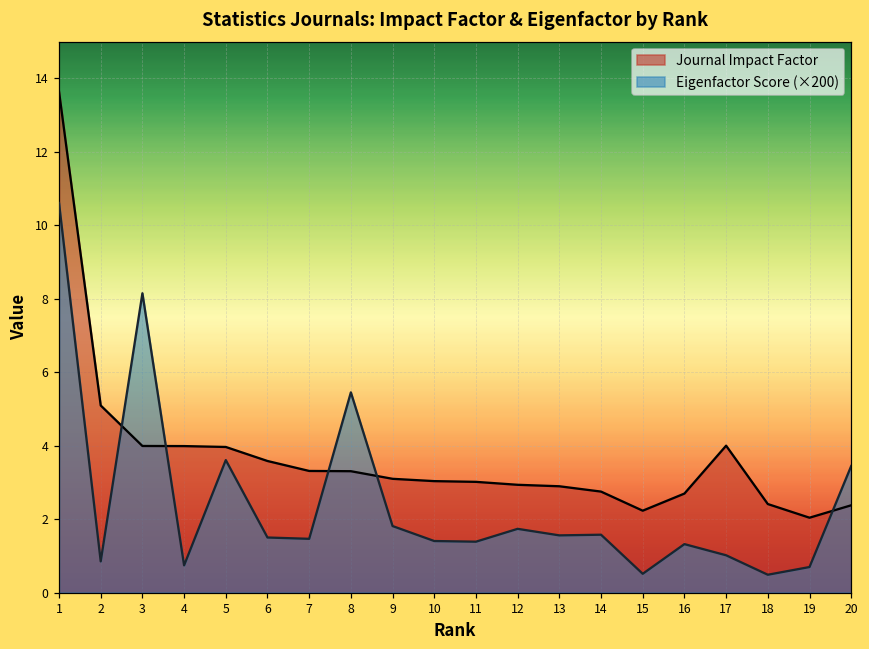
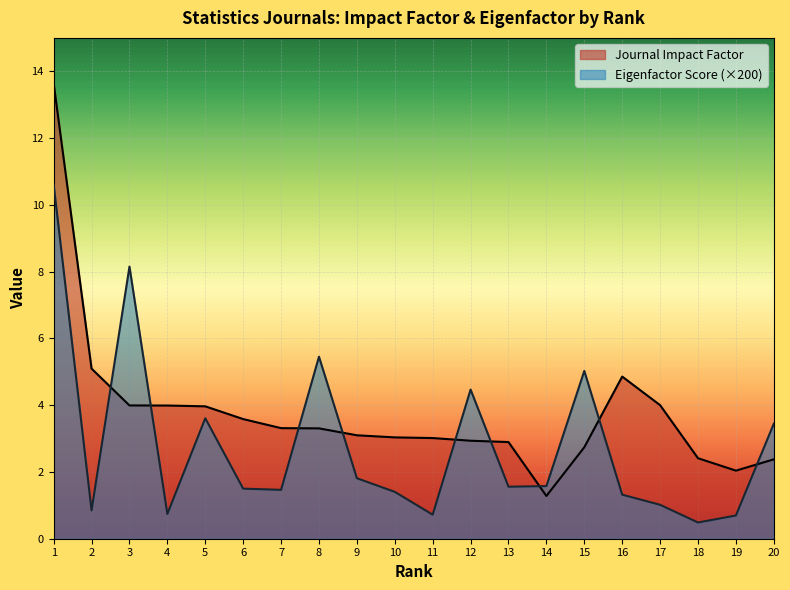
Eigenfactor Score (×200), 11: 1.4 -> 0.7
Eigenfactor Score (×200), 12: 1.7 -> 4.5
Journal Impact Factor, 14: 2.8 -> 1.3
Journal Impact Factor, 15: 2.2 -> 2.7
Eigenfactor Score (×200), 15: 0.5 -> 5.0
Journal Impact Factor, 16: 2.7 -> 4.9
